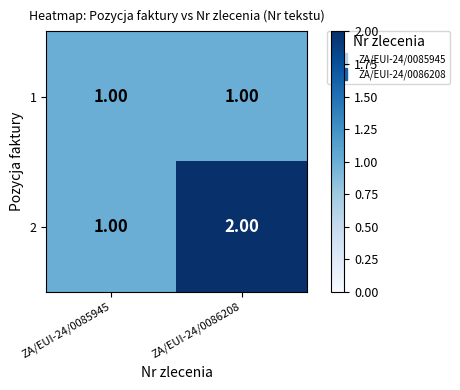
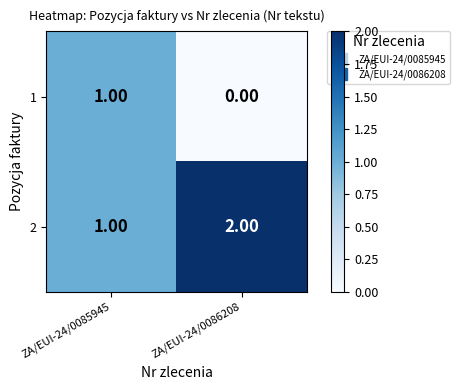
1, ZA/EUI-24/0086208: 1.00 -> 0.00
